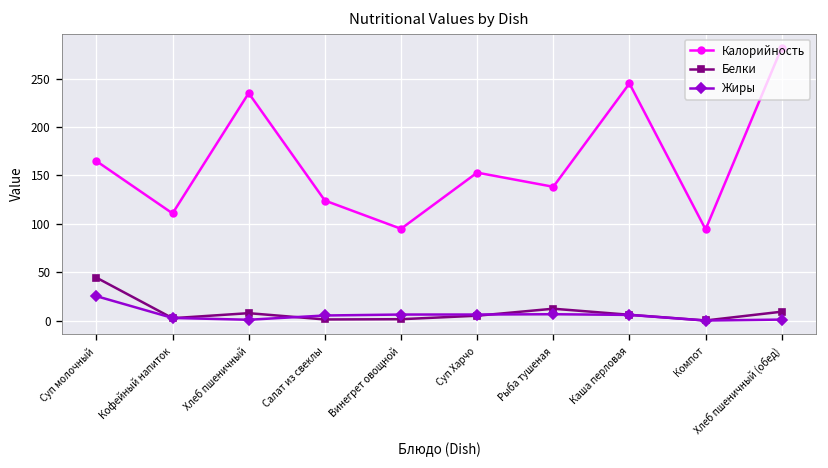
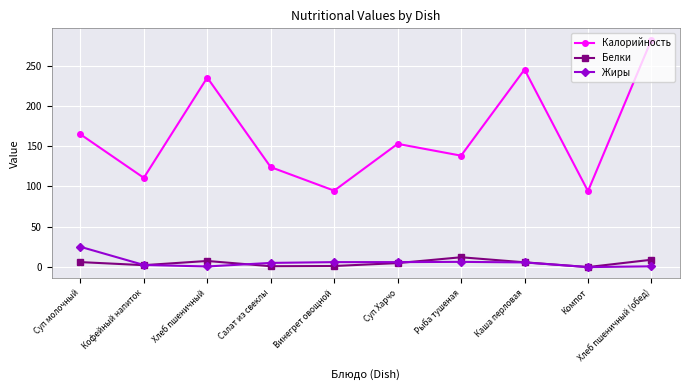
Белки, Суп молочный: 40 -> 10
